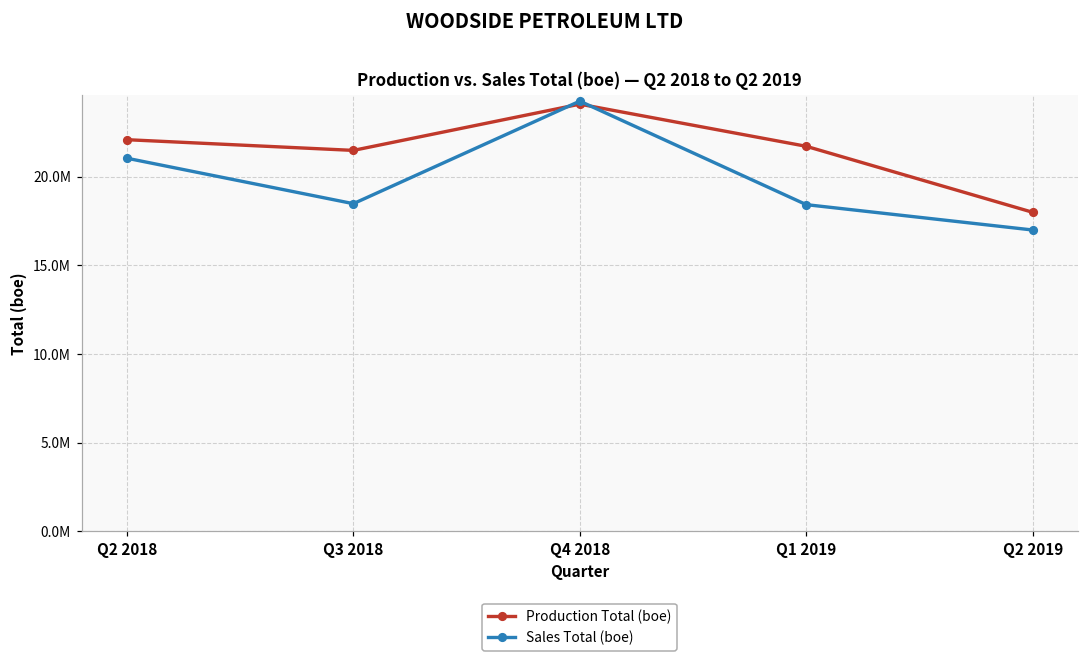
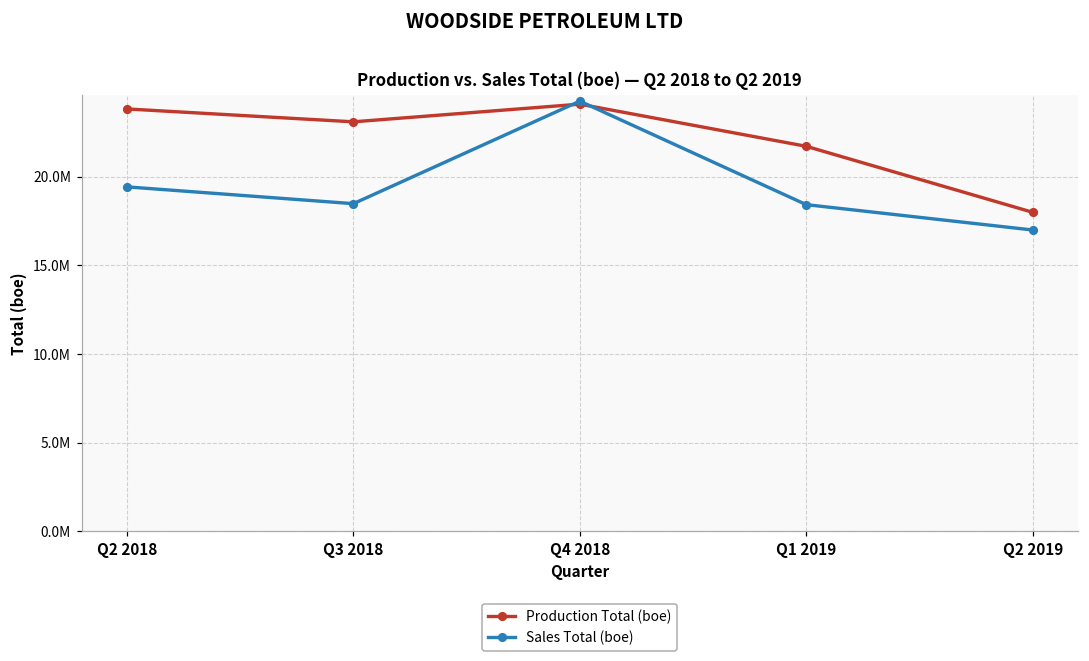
Production Total (boe), Q2 2018: 22100000 -> 23800000
Sales Total (boe), Q2 2018: 21000000 -> 19400000
Production Total (boe), Q3 2018: 21500000 -> 23100000
